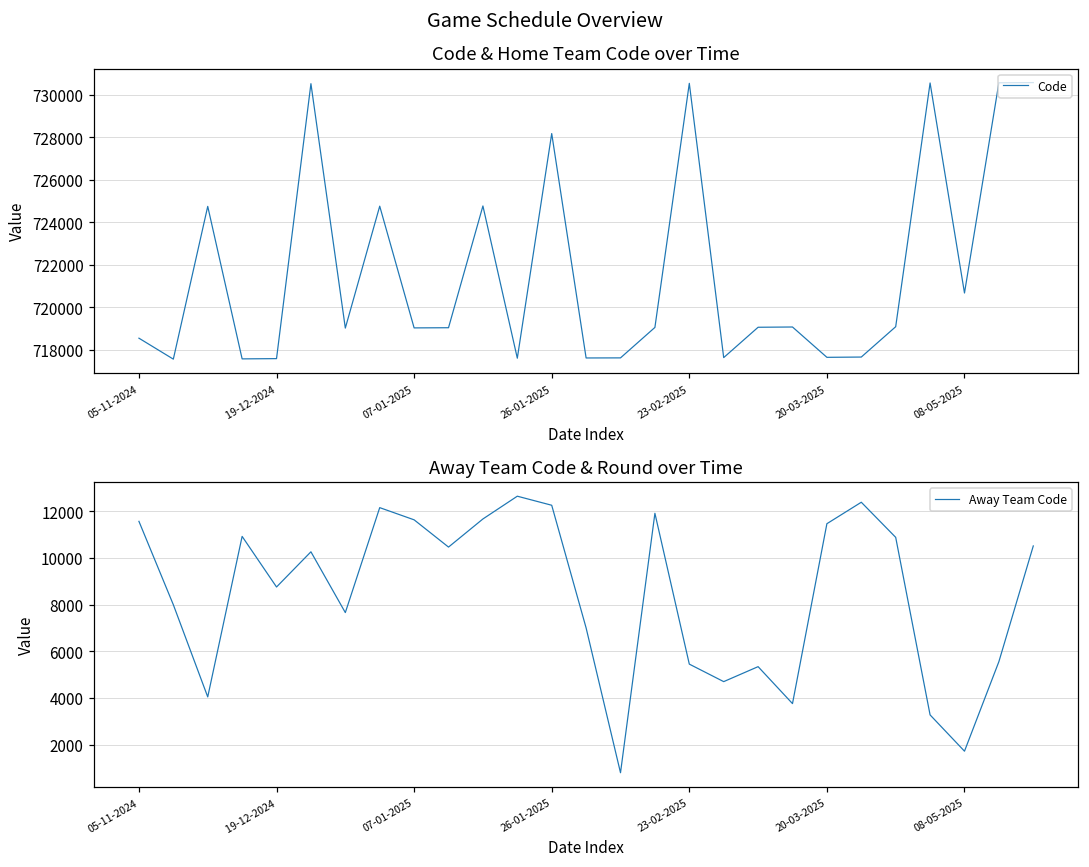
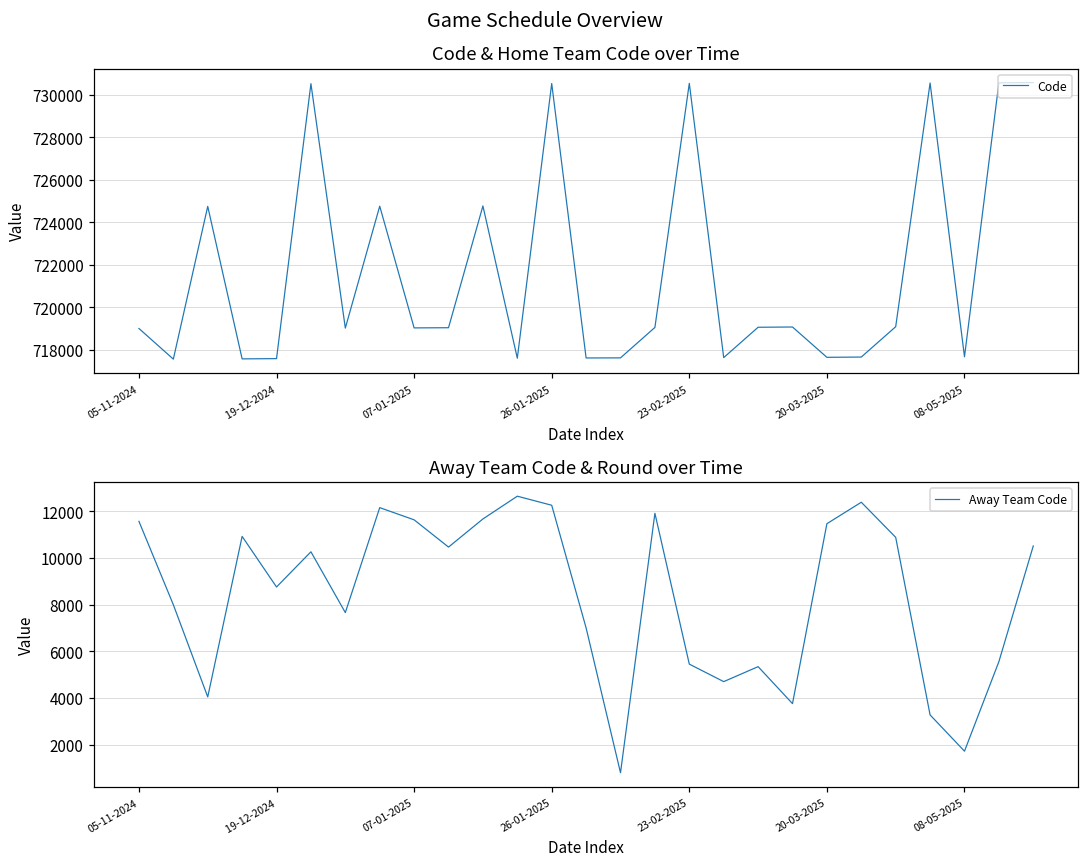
Code & Home Team Code over Time, 05-11-2024: 718600 -> 719000
Code & Home Team Code over Time, 26-01-2025: 728200 -> 730500
Code & Home Team Code over Time, 08-05-2025: 720700 -> 717700
